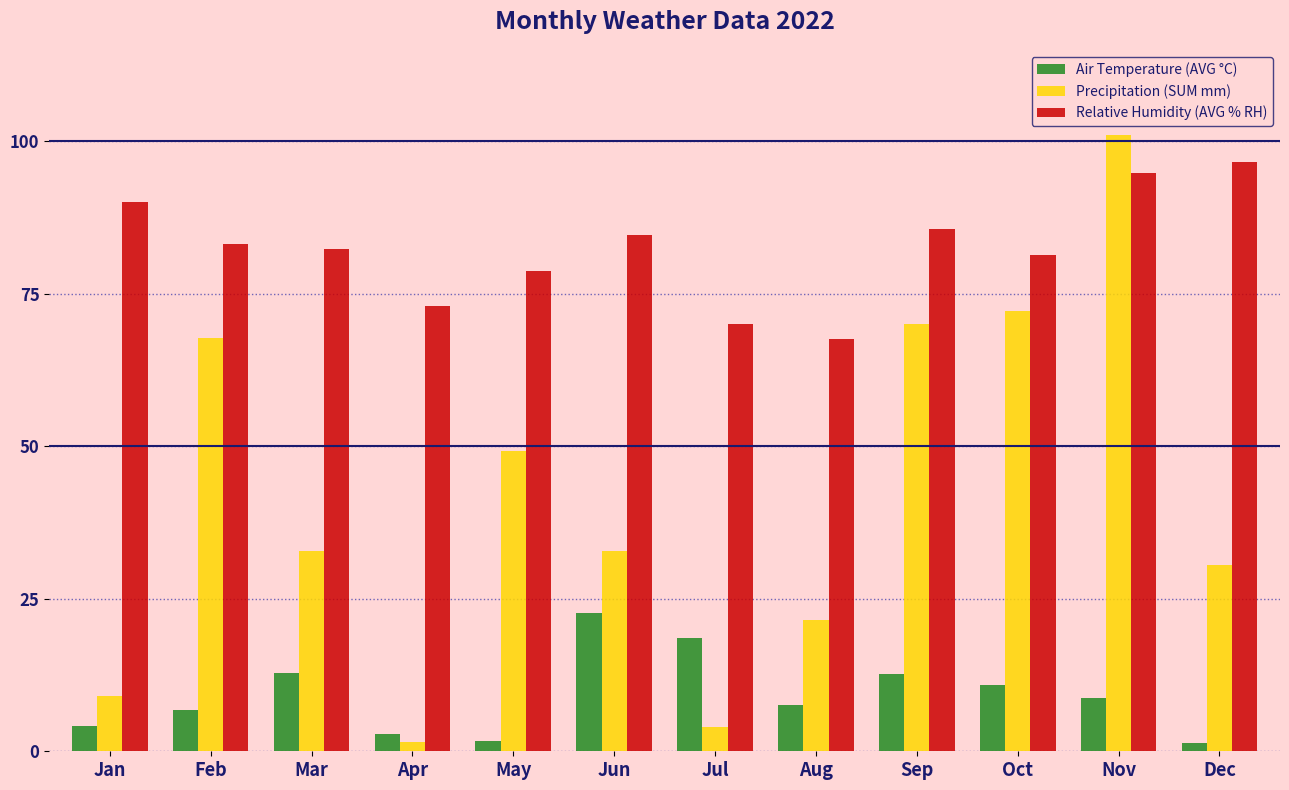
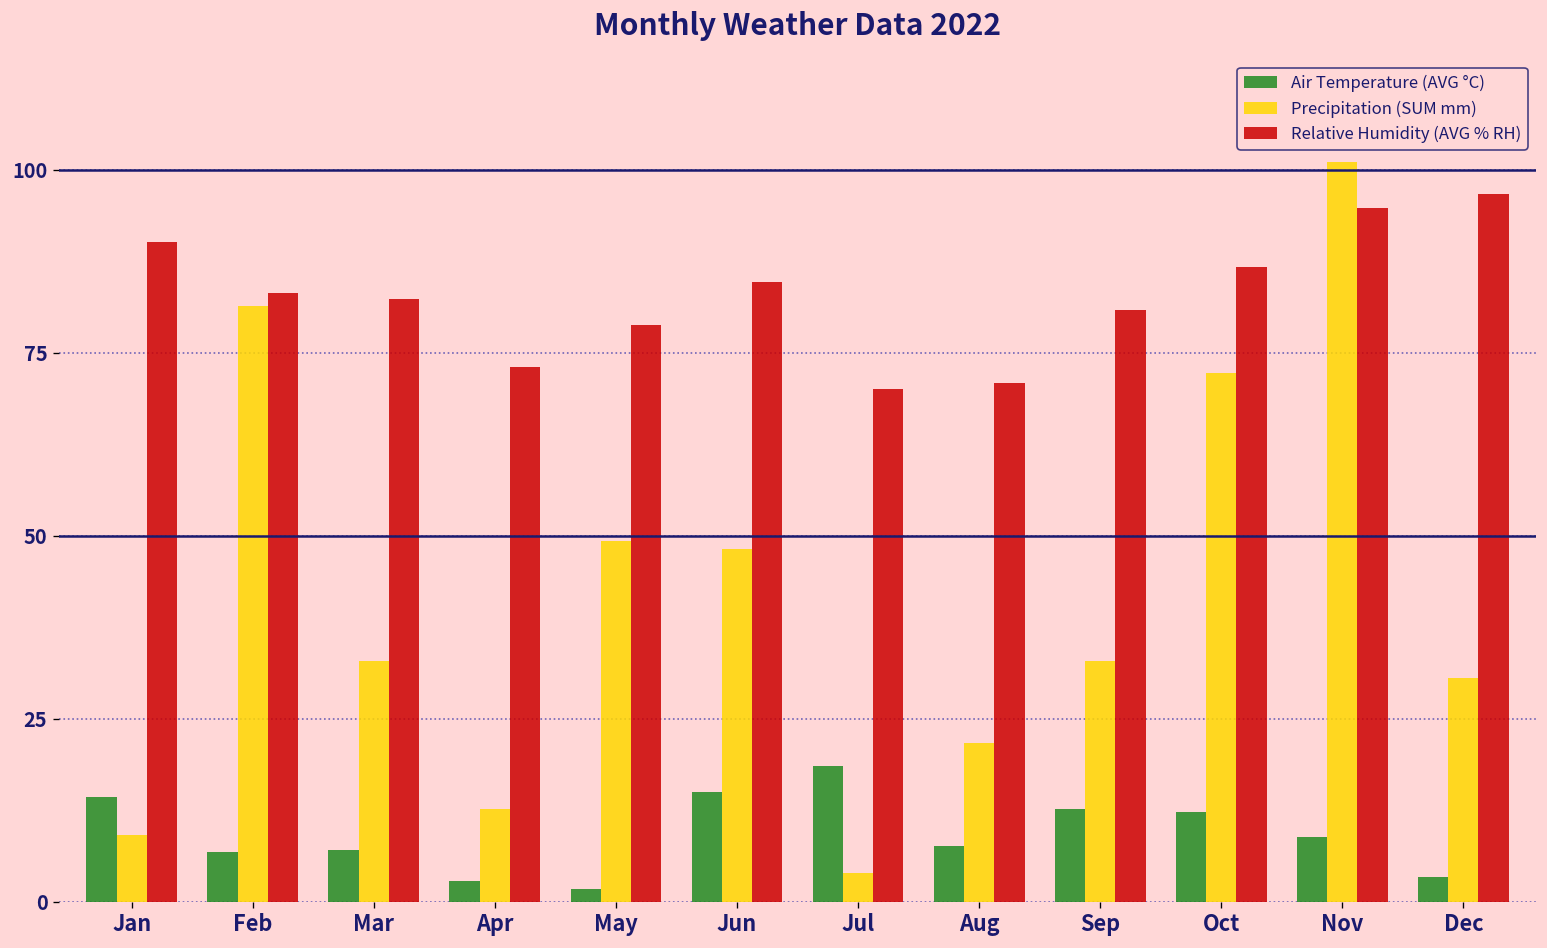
Air Temperature (AVG °C), Jan: 4 -> 14
Precipitation (SUM mm), Feb: 68 -> 81
Air Temperature (AVG °C), Mar: 13 -> 7
Precipitation (SUM mm), Apr: 2 -> 13
Air Temperature (AVG °C), Jun: 23 -> 15
Precipitation (SUM mm), Jun: 33 -> 48
Relative Humidity (AVG % RH), Aug: 68 -> 71
Precipitation (SUM mm), Sep: 70 -> 33
Relative Humidity (AVG % RH), Sep: 86 -> 81
Air Temperature (AVG °C), Oct: 11 -> 12
Relative Humidity (AVG % RH), Oct: 81 -> 87
Air Temperature (AVG °C), Dec: 1 -> 3
